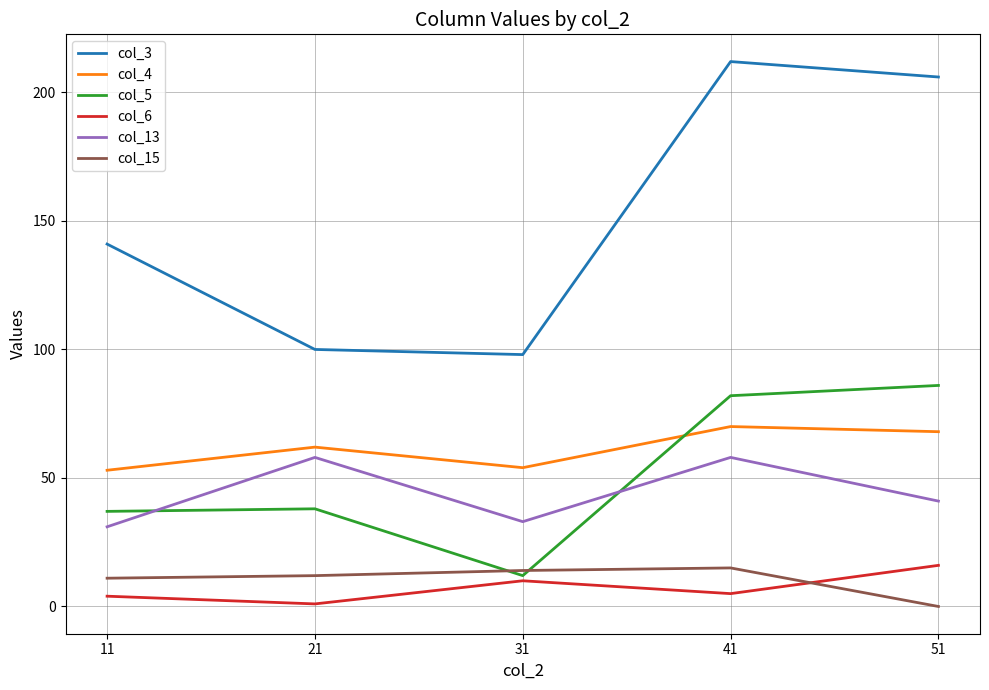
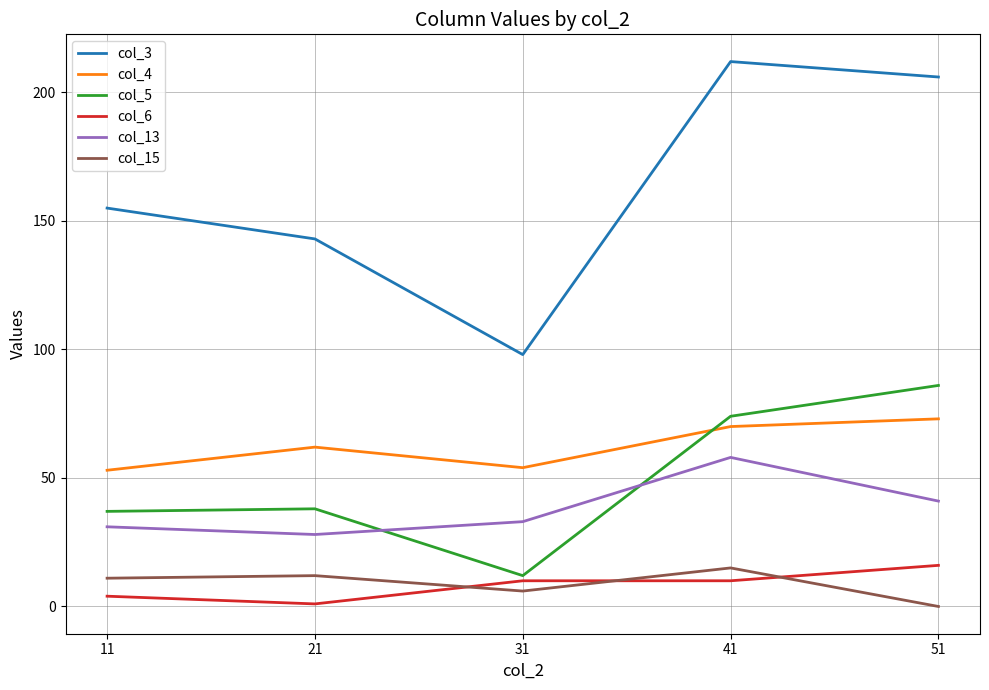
col_3, 11: 141 -> 155
col_3, 21: 100 -> 143
col_13, 21: 58 -> 28
col_15, 31: 14 -> 6
col_5, 41: 82 -> 74
col_6, 41: 5 -> 10
col_4, 51: 68 -> 73
